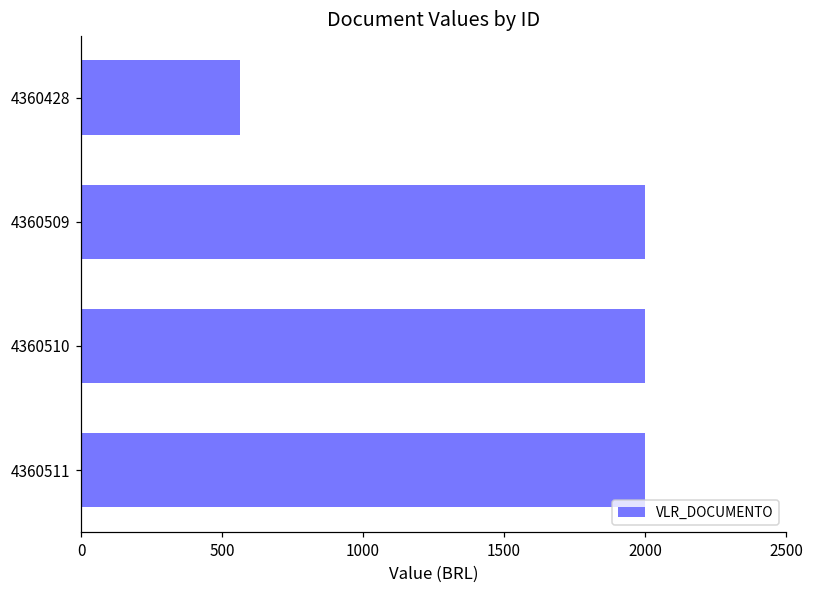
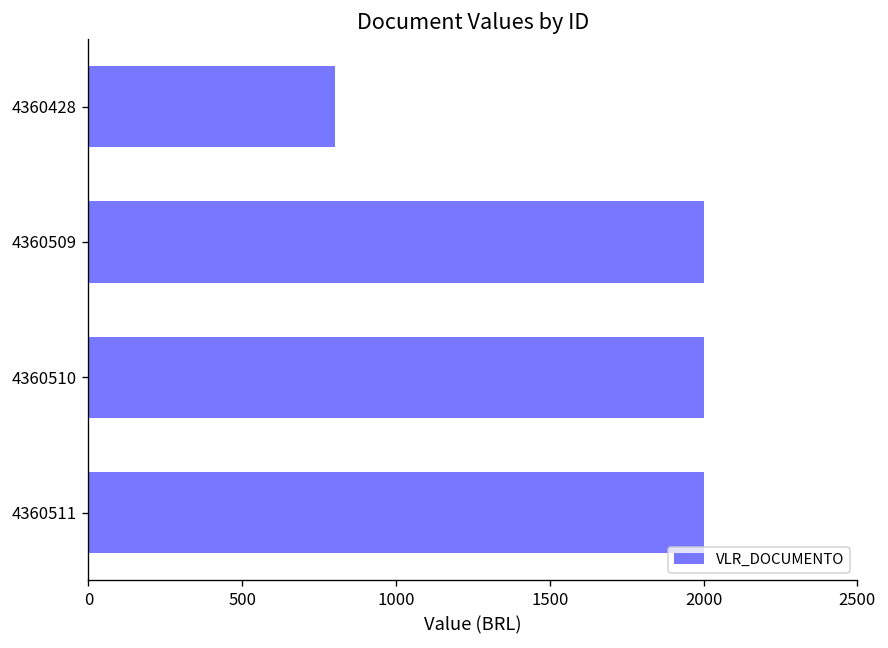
4360428: 570 -> 800
